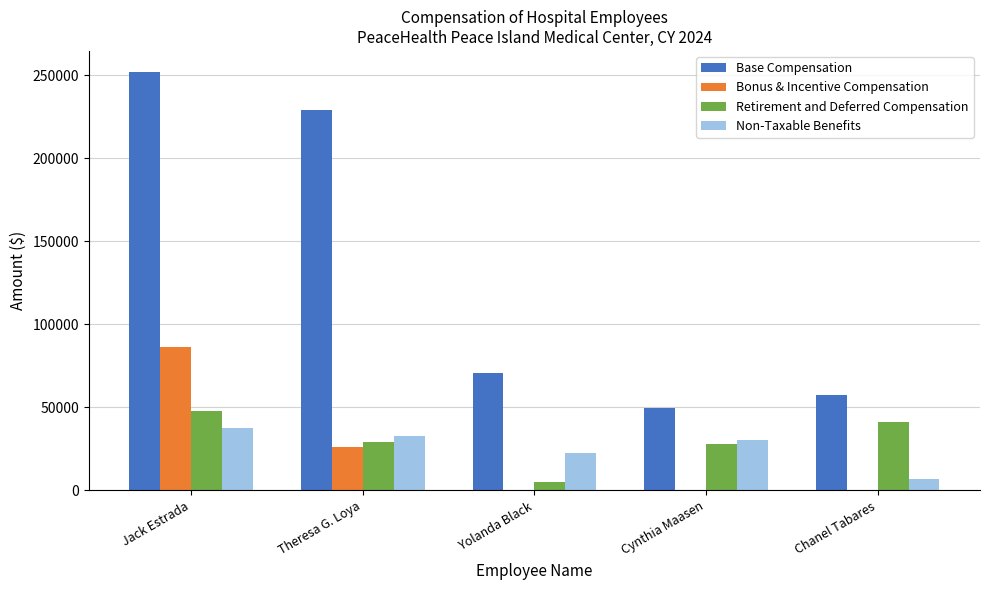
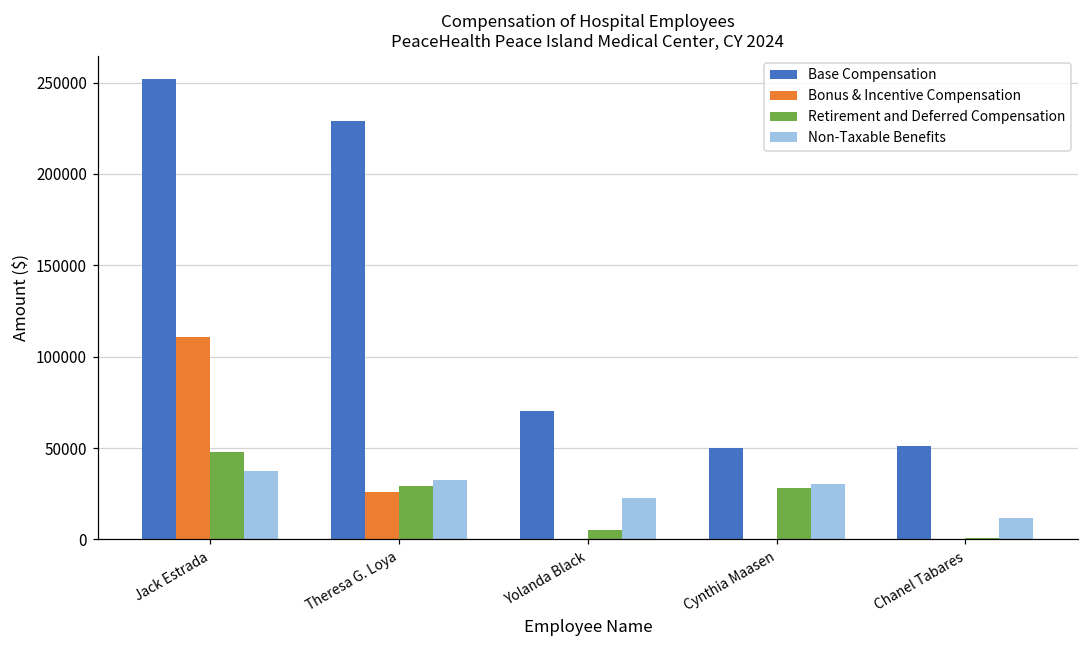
Bonus & Incentive Compensation, Jack Estrada: 86000 -> 111000
Base Compensation, Chanel Tabares: 58000 -> 51000
Retirement and Deferred Compensation, Chanel Tabares: 41000 -> 1000
Non-Taxable Benefits, Chanel Tabares: 7000 -> 12000
